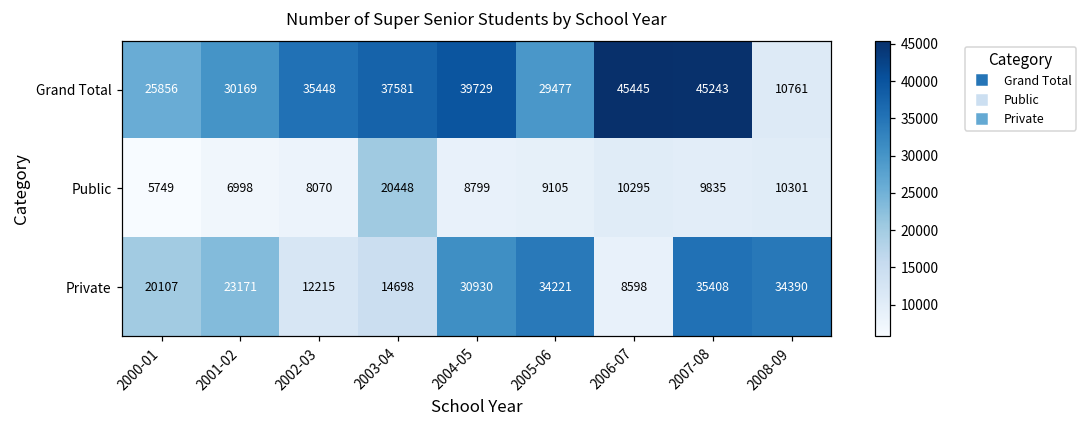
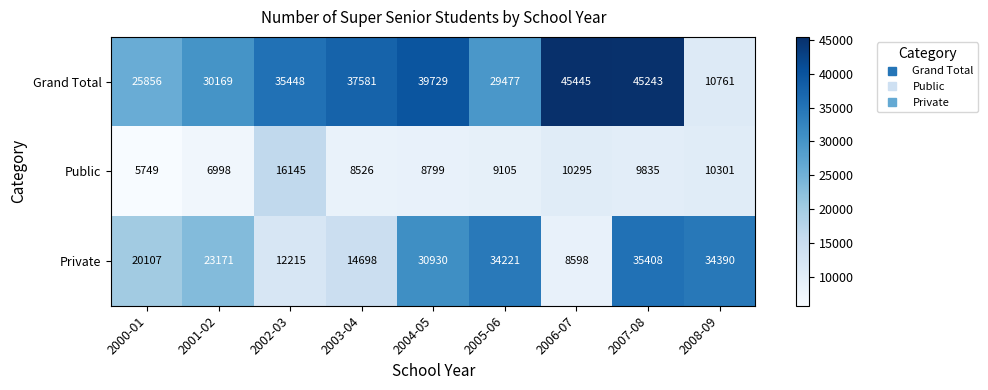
Public, 2002-03: 8070 -> 16145
Public, 2003-04: 20448 -> 8526
